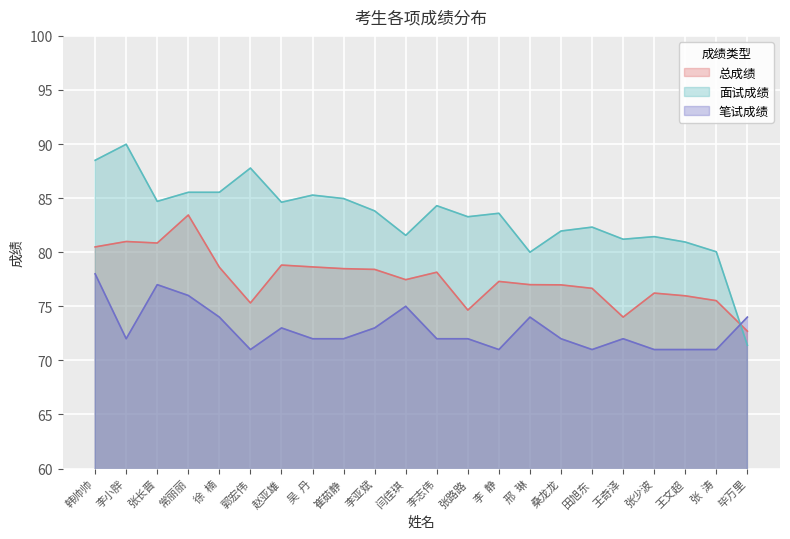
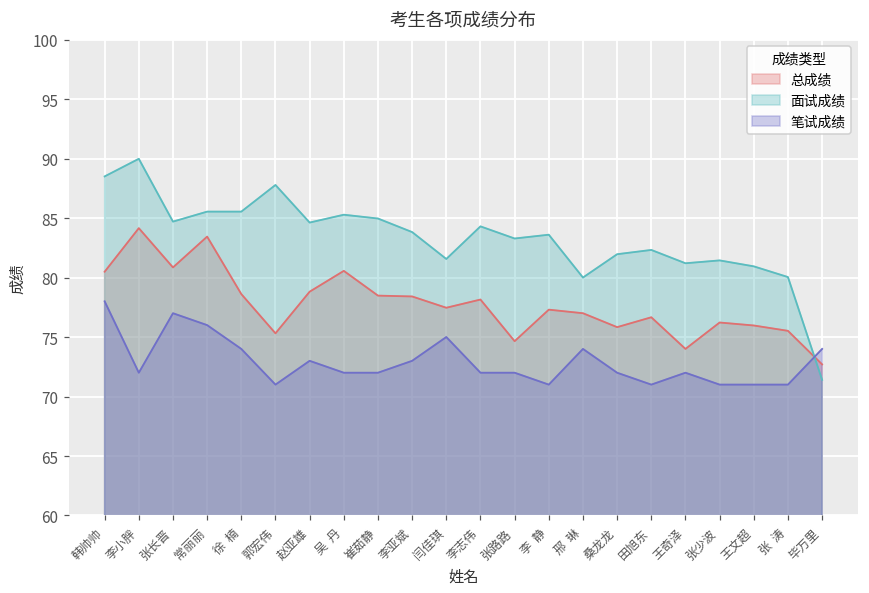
总成绩, 李小胖: 81.0 -> 84.2
总成绩, 吴 丹: 78.6 -> 80.6
总成绩, 桑龙龙: 77.0 -> 75.8
